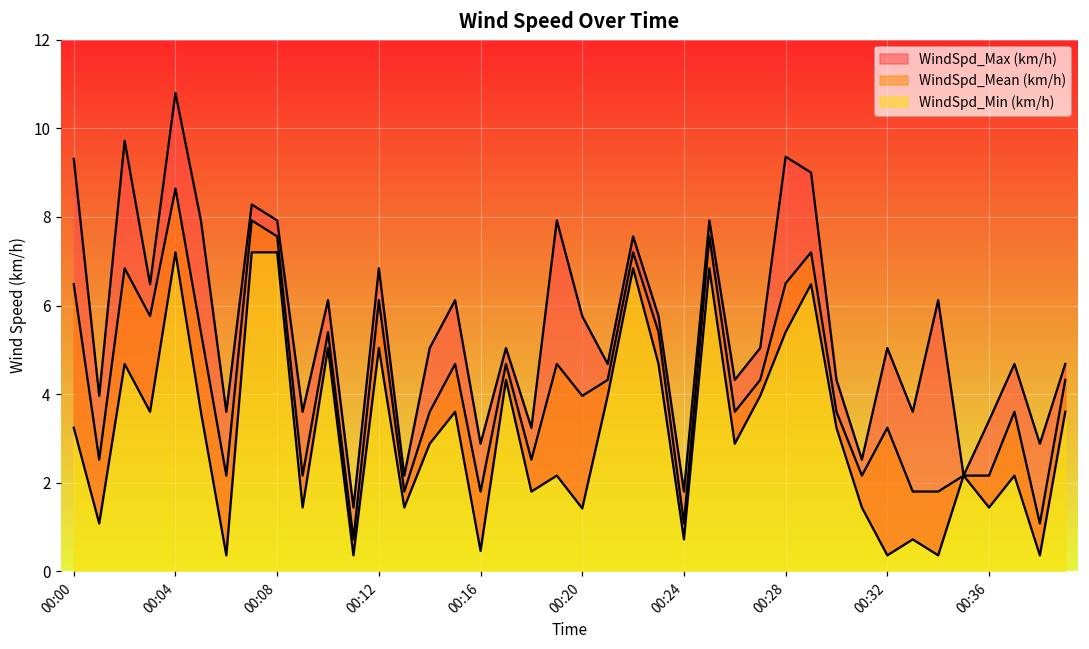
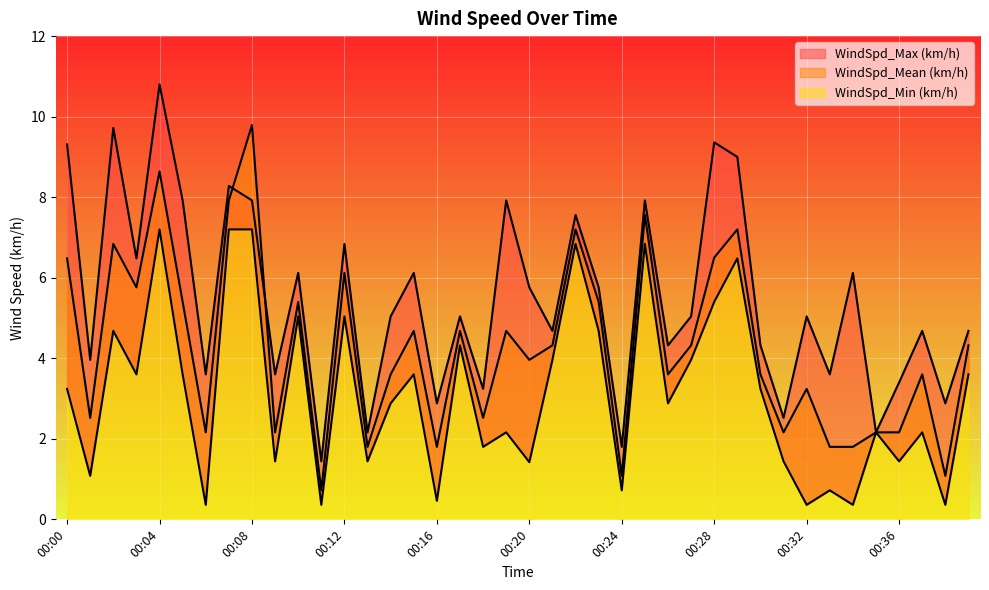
WindSpd_Mean (km/h), 00:08: 7.6 -> 9.8
